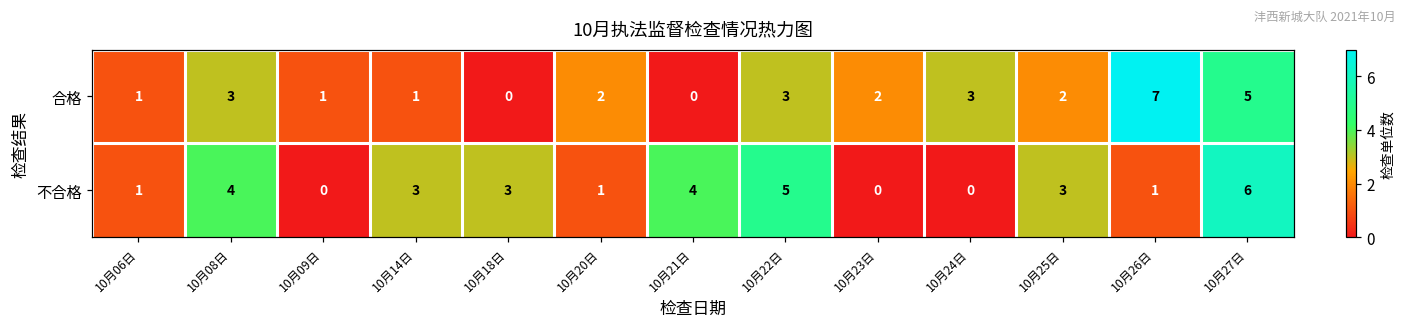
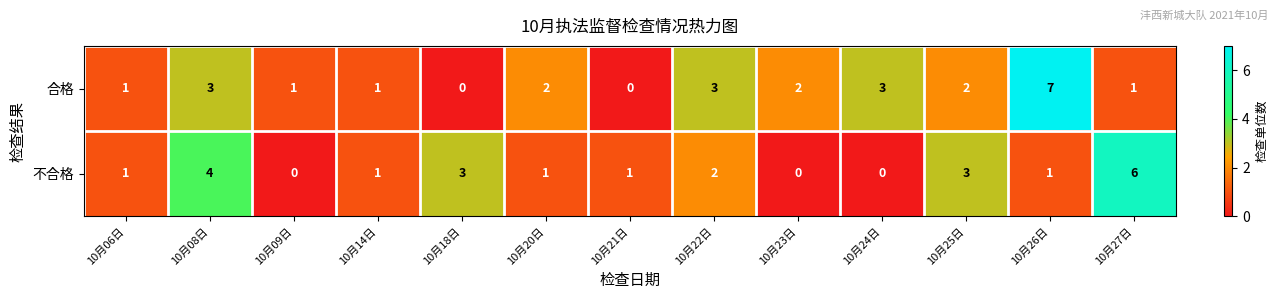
合格, 10月27日: 5 -> 1
不合格, 10月14日: 3 -> 1
不合格, 10月21日: 4 -> 1
不合格, 10月22日: 5 -> 2
